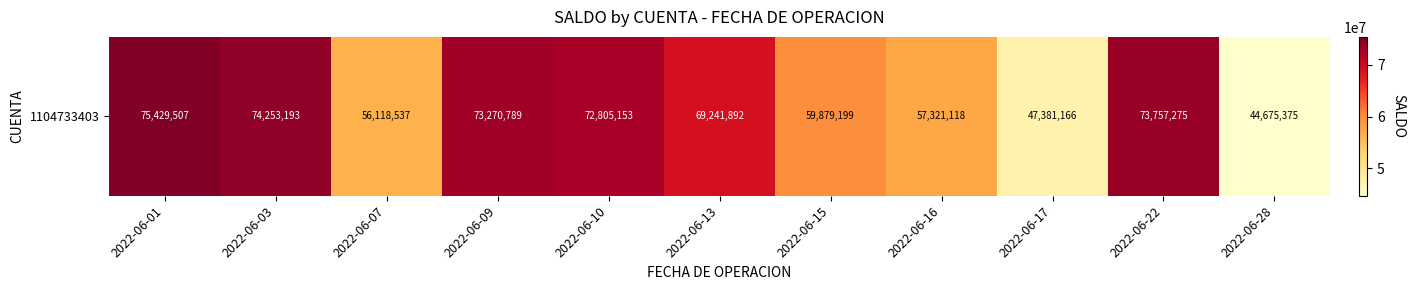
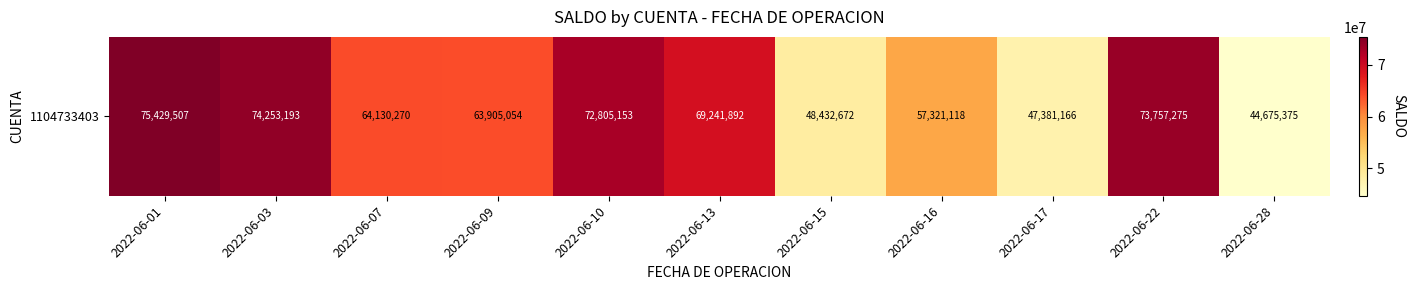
1104733403, 2022-06-07: 56,118,537 -> 64,130,270
1104733403, 2022-06-09: 73,270,789 -> 63,905,054
1104733403, 2022-06-15: 59,879,199 -> 48,432,672
